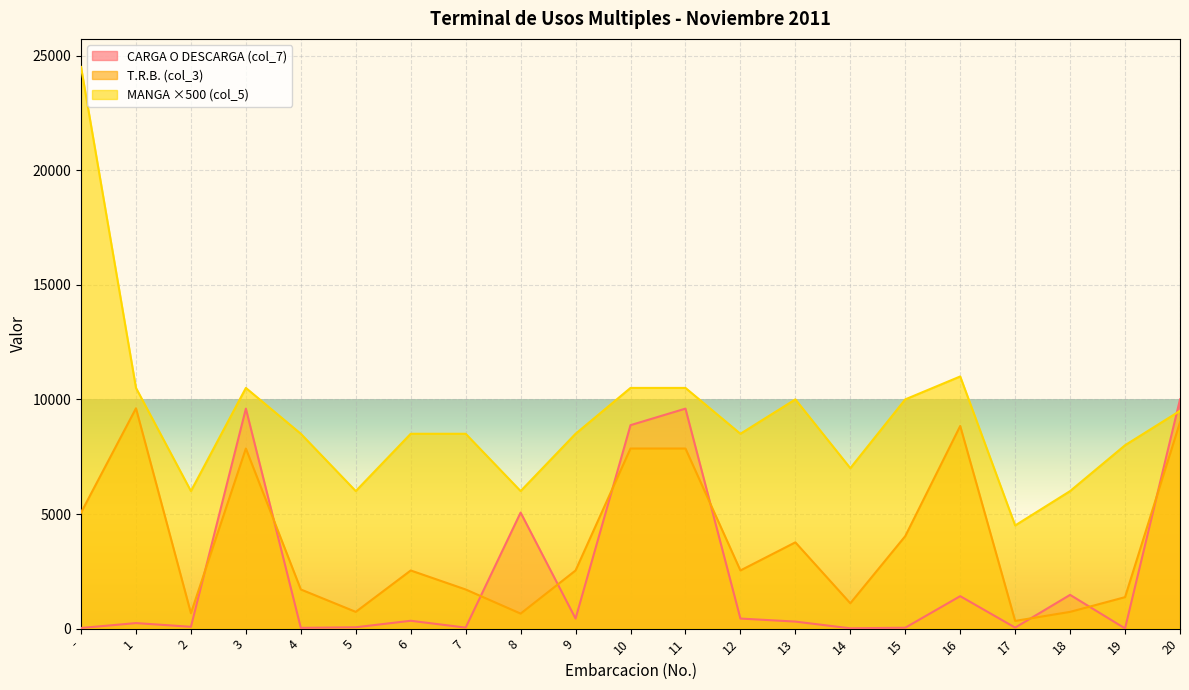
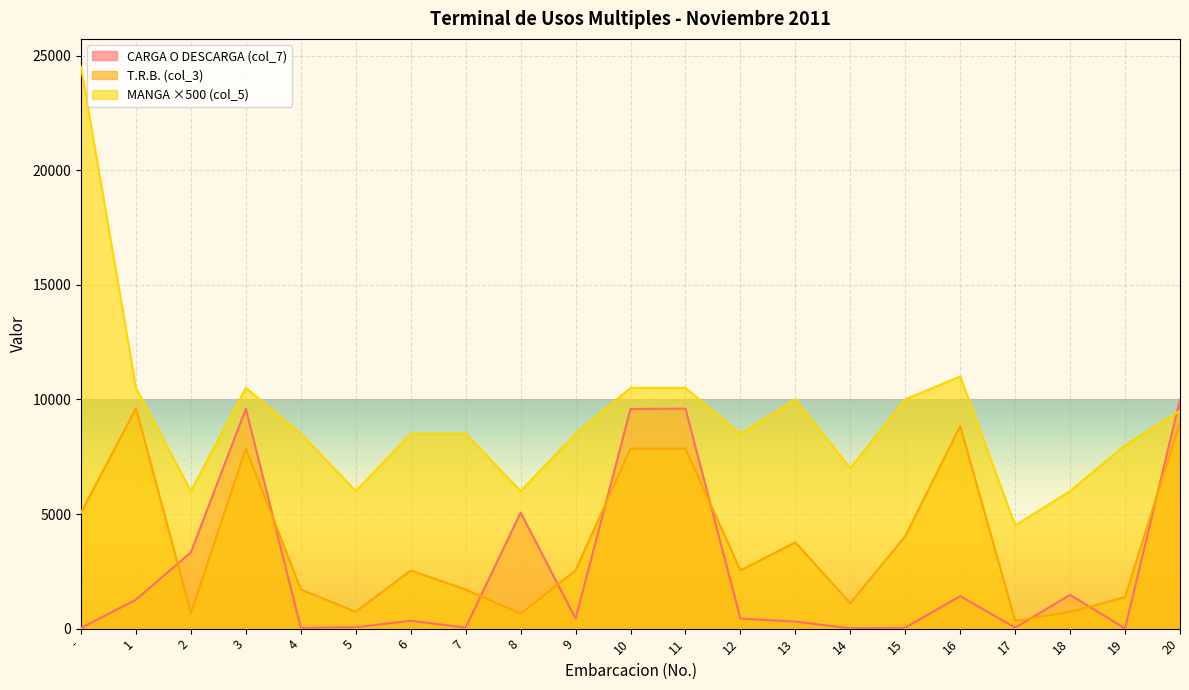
CARGA O DESCARGA (col_7), 1: 200 -> 1300
CARGA O DESCARGA (col_7), 2: 100 -> 3300
CARGA O DESCARGA (col_7), 10: 8900 -> 9600
